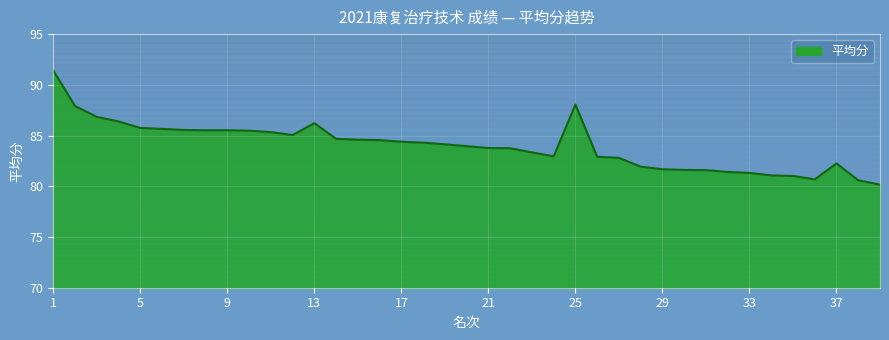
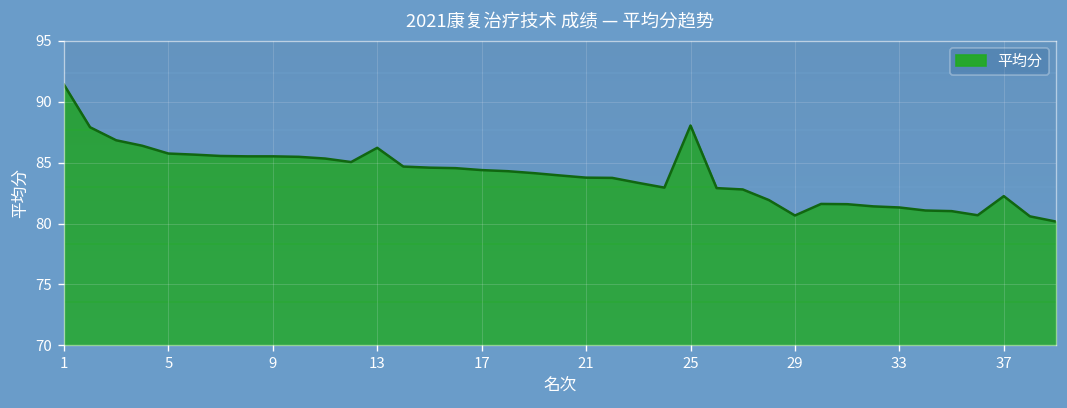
29: 81.7 -> 80.7
